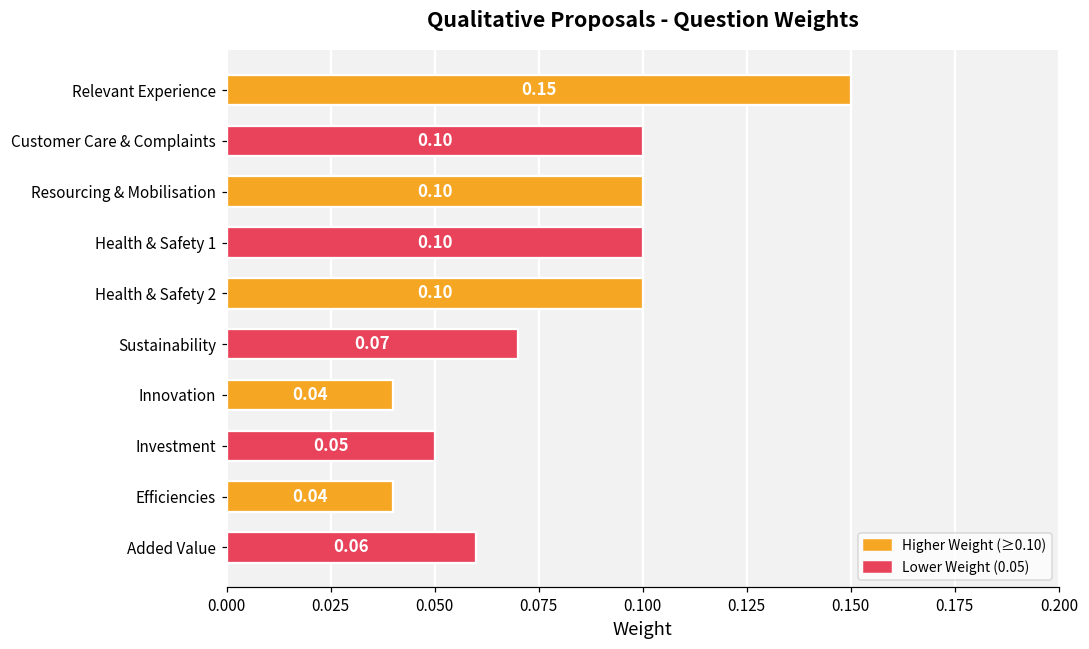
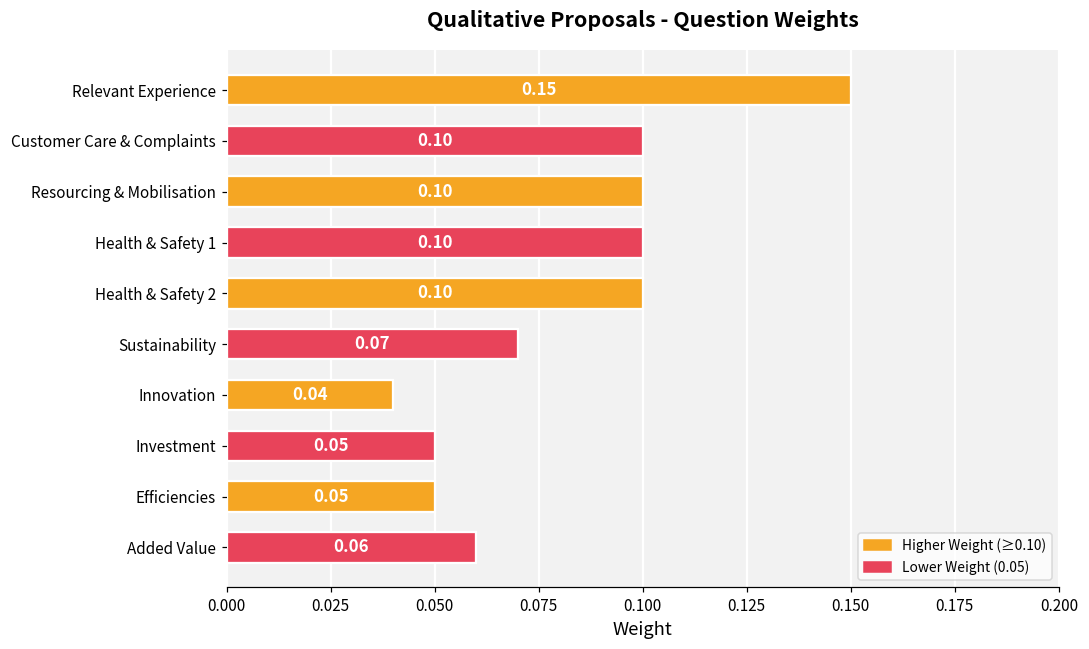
Efficiencies: 0.04 -> 0.05
